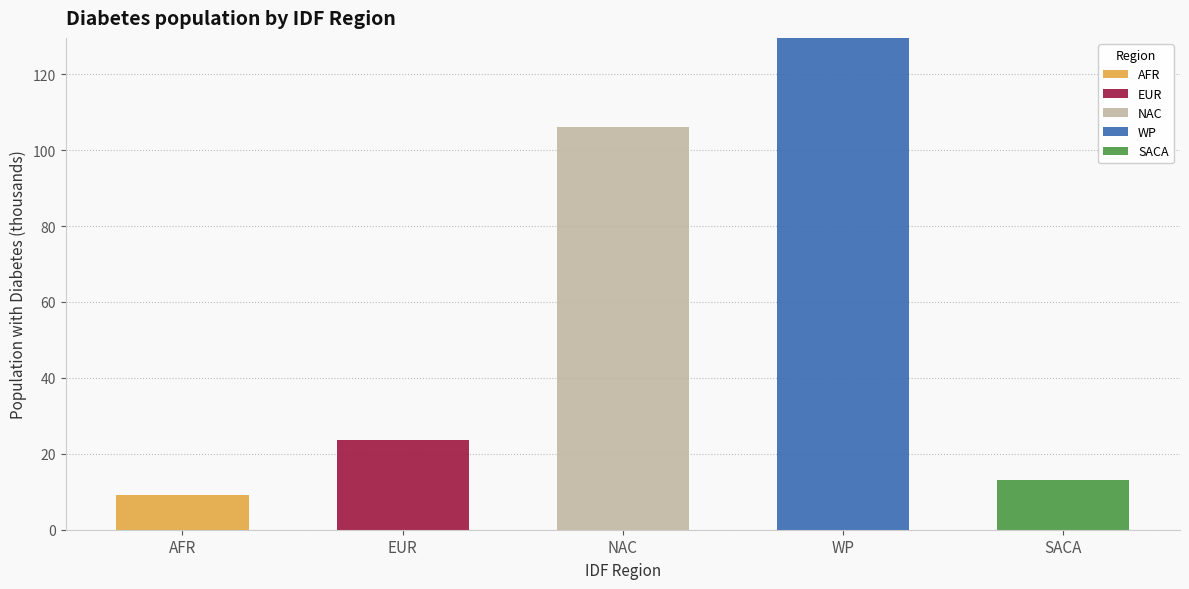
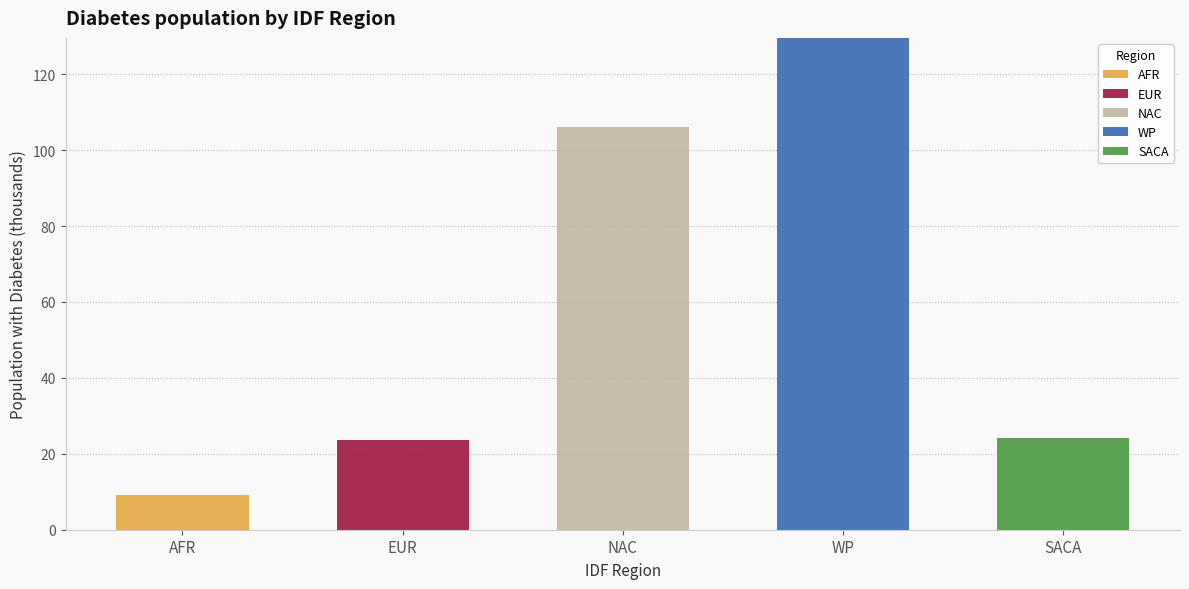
SACA, SACA: 13 -> 24
